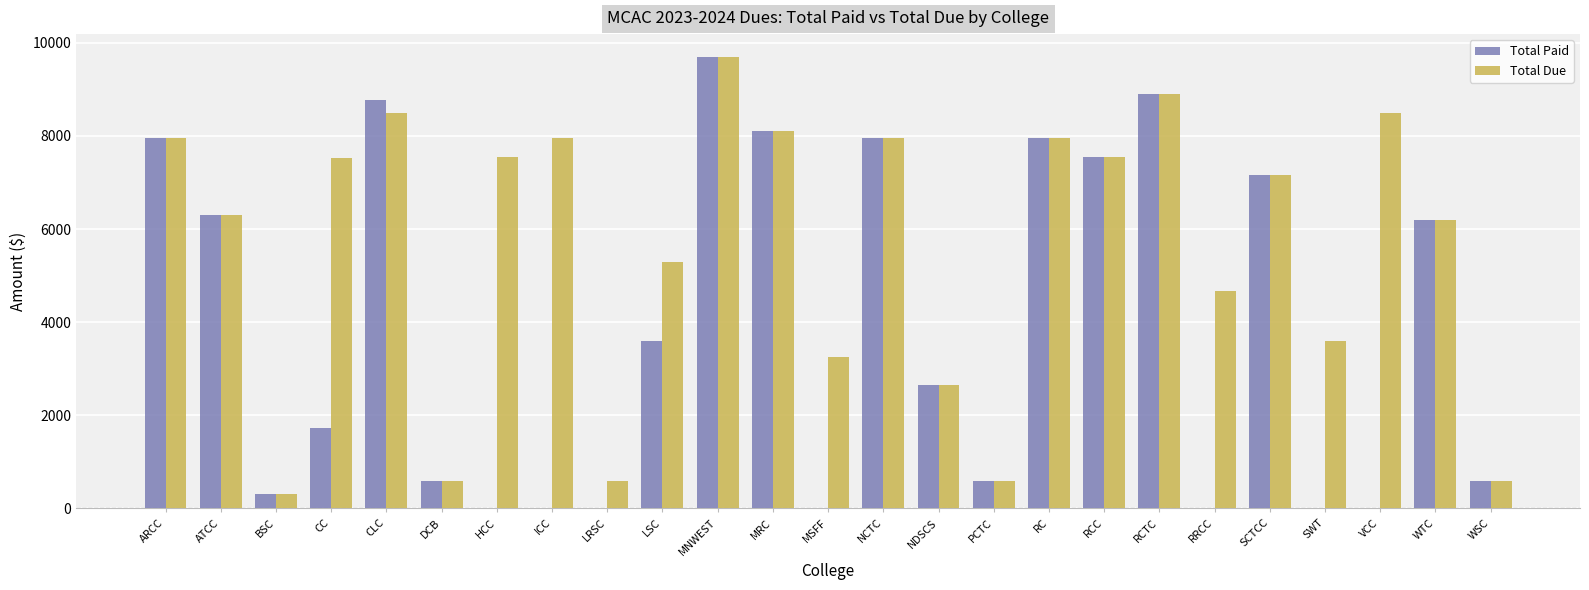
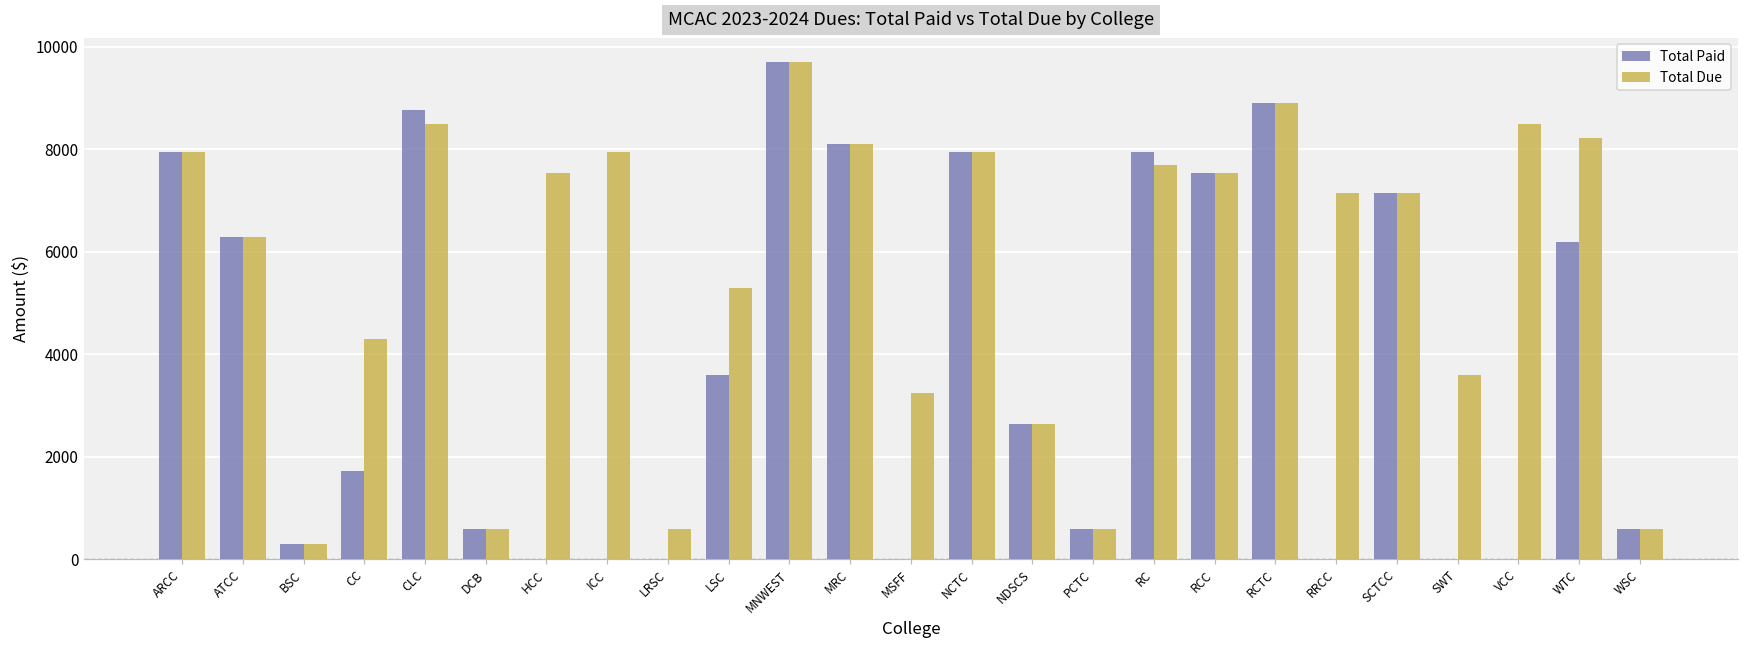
Total Due, CC: 7500 -> 4300
Total Due, RC: 8000 -> 7700
Total Due, RRCC: 4700 -> 7200
Total Due, WTC: 6200 -> 8200
